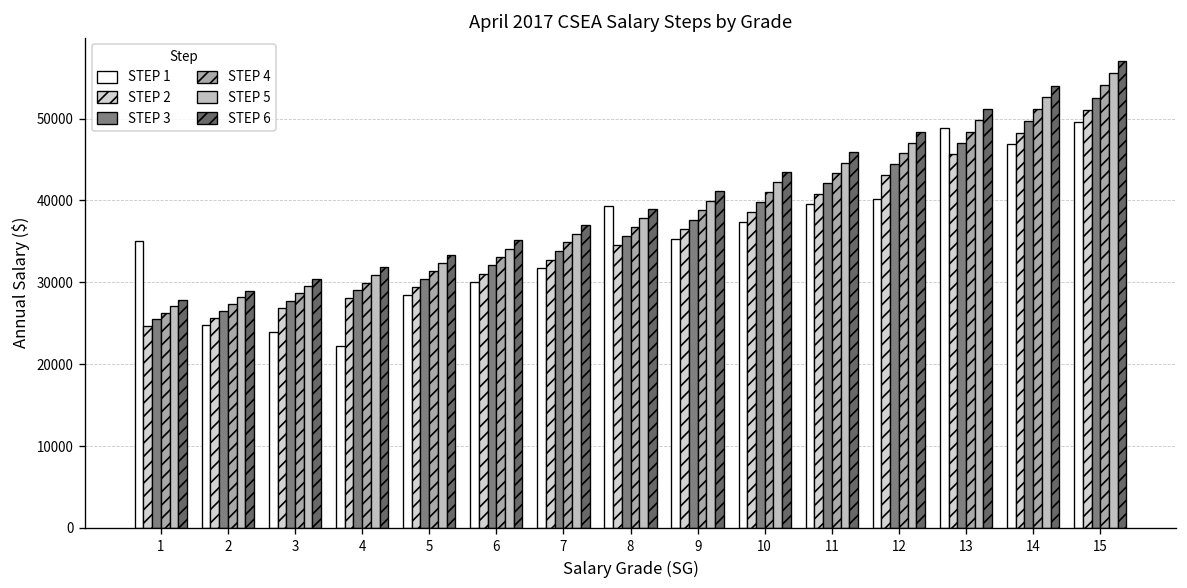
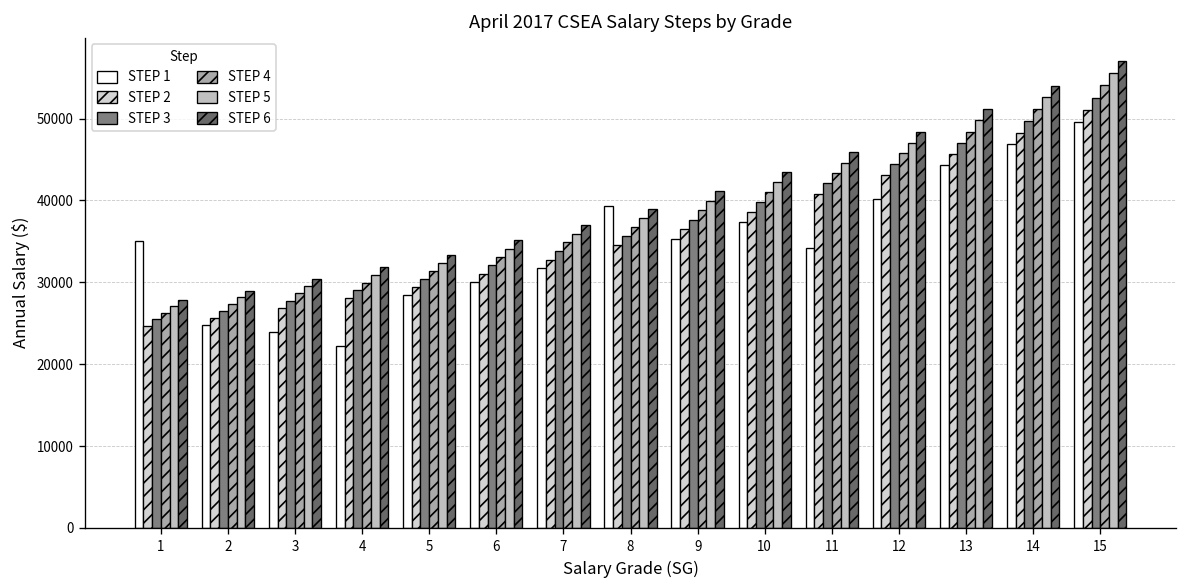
STEP 1, 11: 40000 -> 34000
STEP 1, 13: 49000 -> 44000
